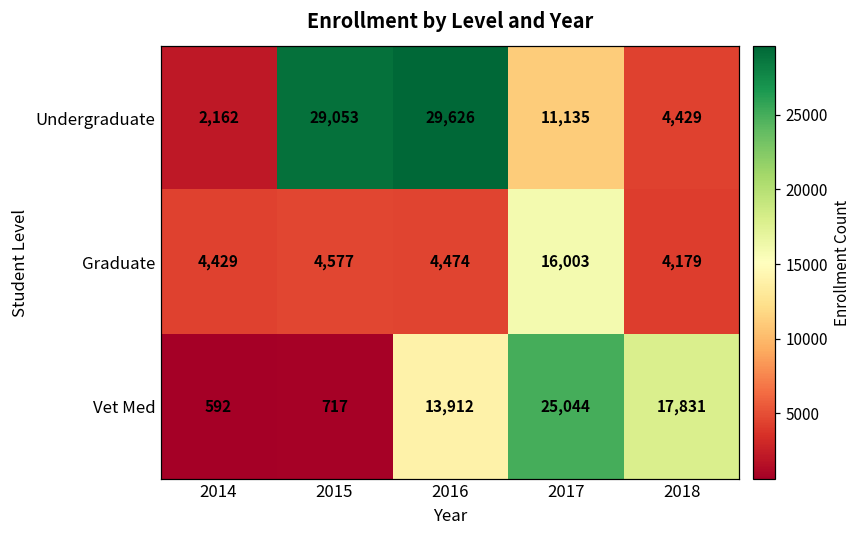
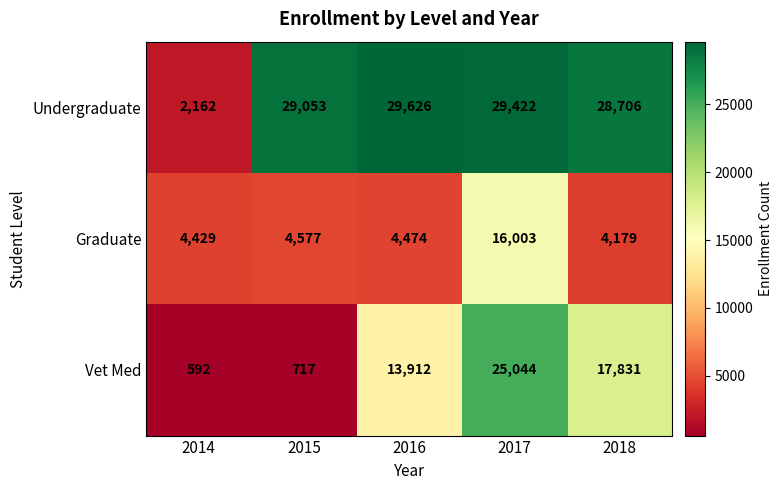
Undergraduate, 2017: 11,135 -> 29,422
Undergraduate, 2018: 4,429 -> 28,706
